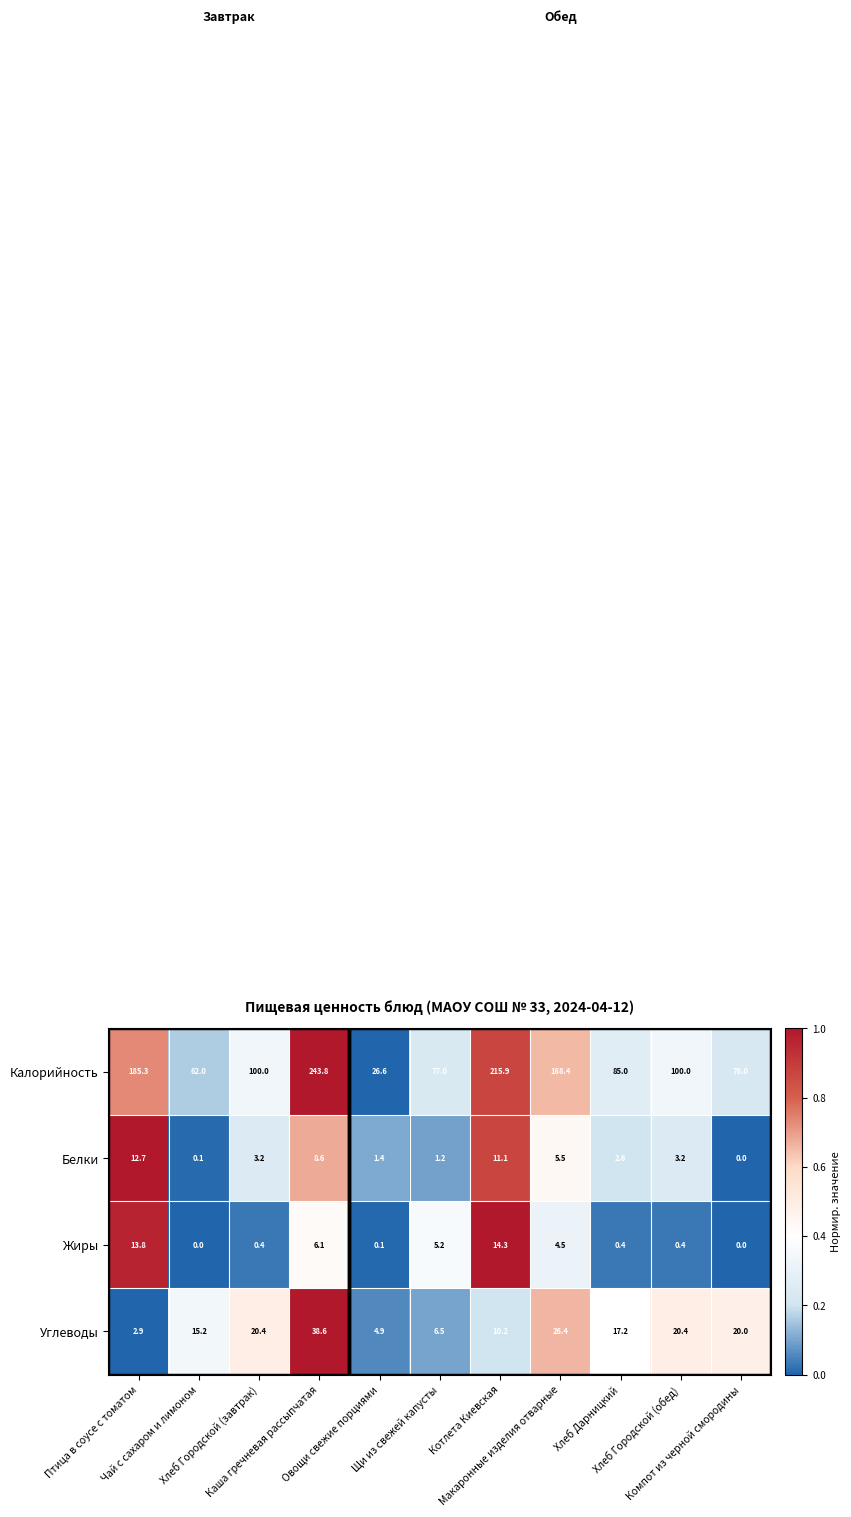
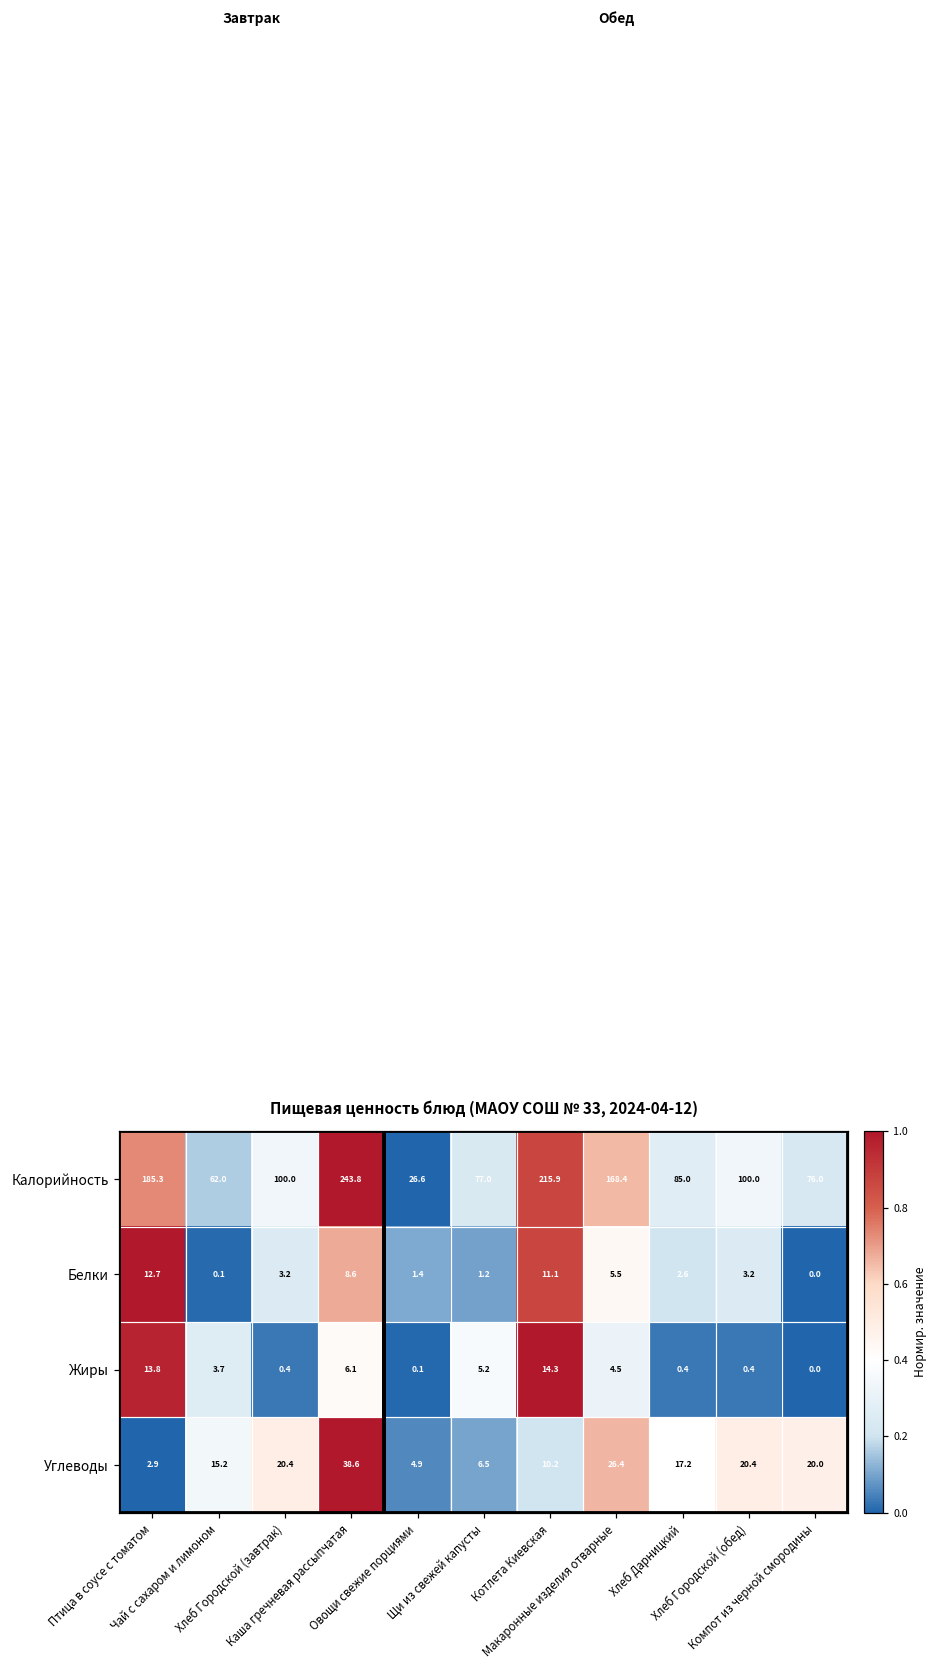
Жиры, Чай с сахаром и лимоном: 0.0 -> 3.7
